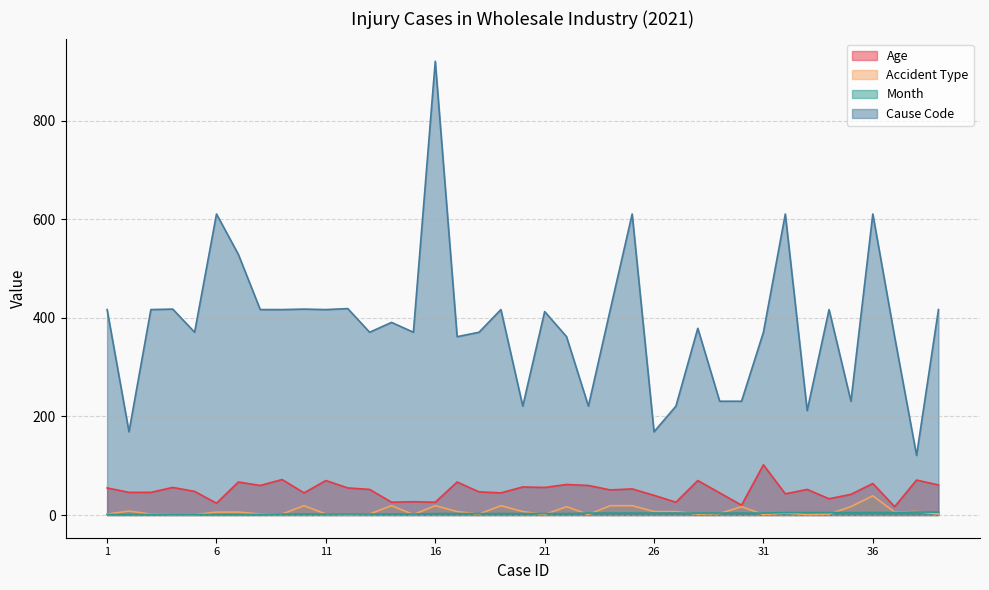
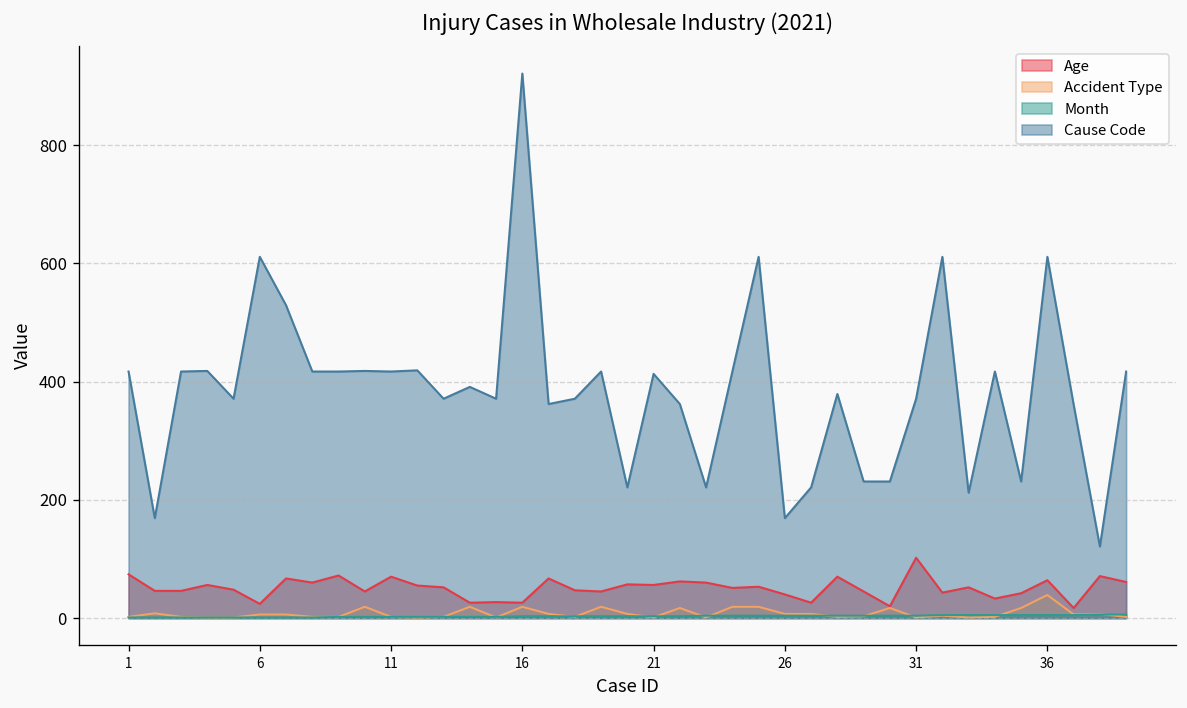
Age, 1: 60 -> 70
